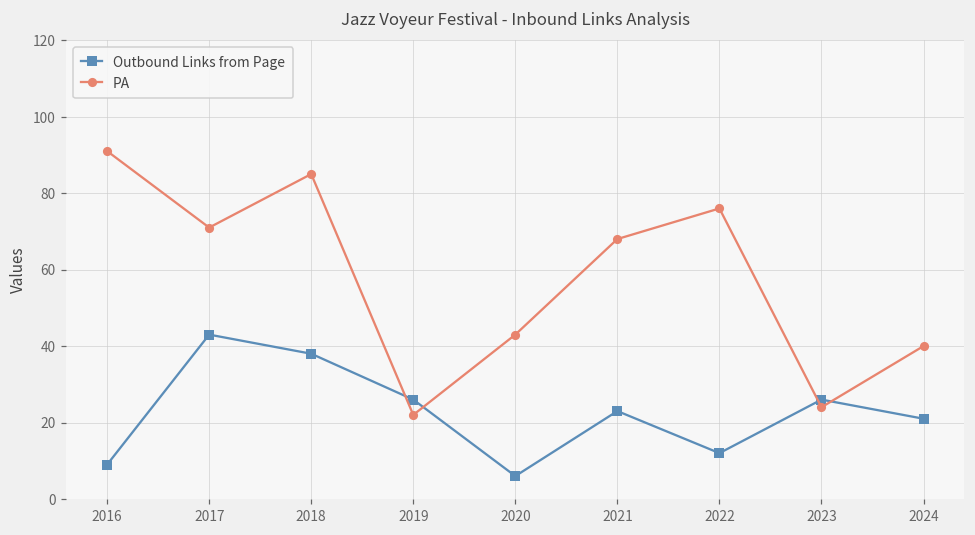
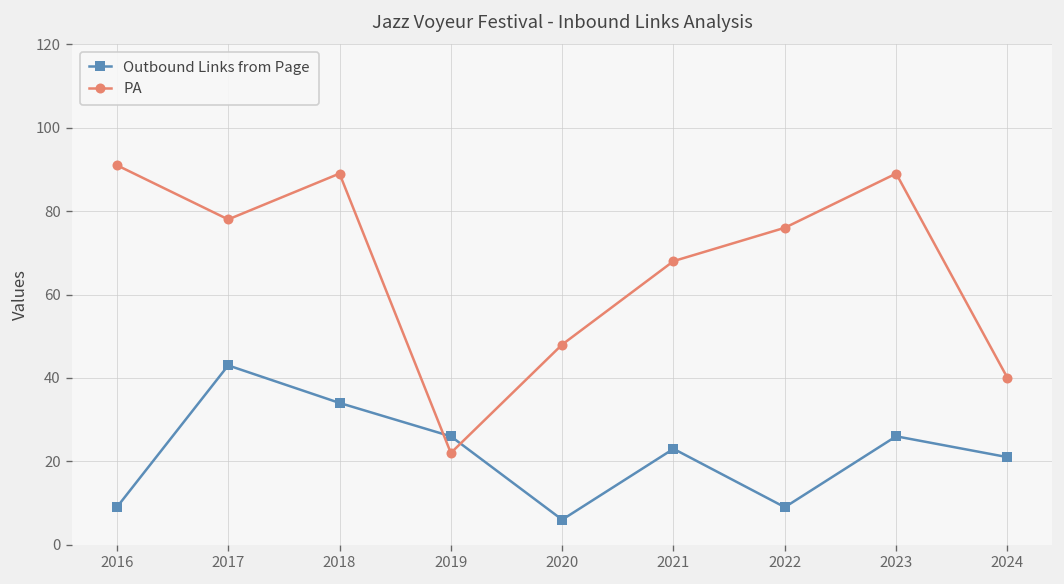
PA, 2017: 71 -> 78
Outbound Links from Page, 2018: 38 -> 34
PA, 2018: 85 -> 89
PA, 2020: 43 -> 48
Outbound Links from Page, 2022: 12 -> 9
PA, 2023: 24 -> 89
